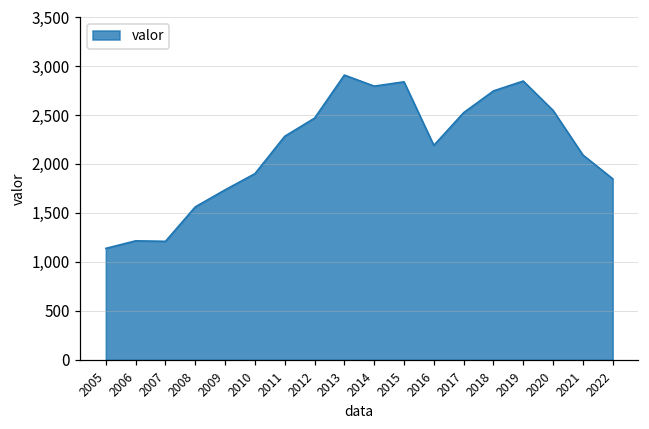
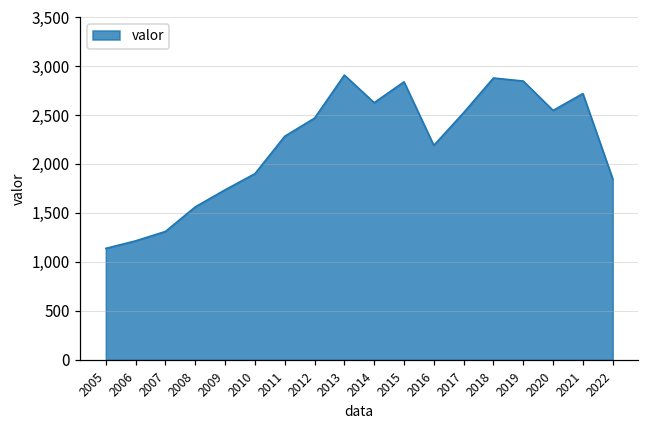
2007: 1,200 -> 1,300
2014: 2,800 -> 2,600
2018: 2,700 -> 2,900
2021: 2,100 -> 2,700
